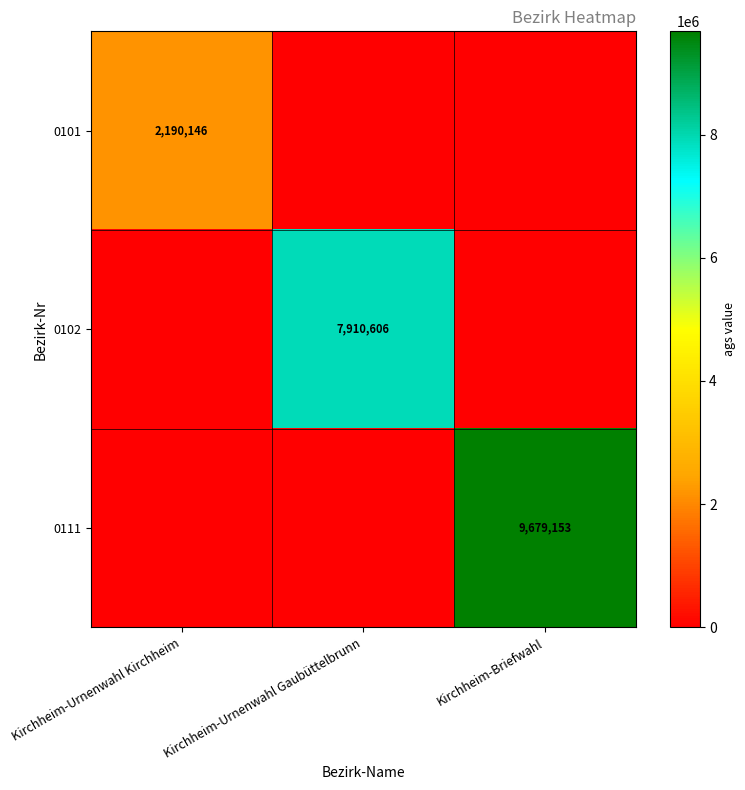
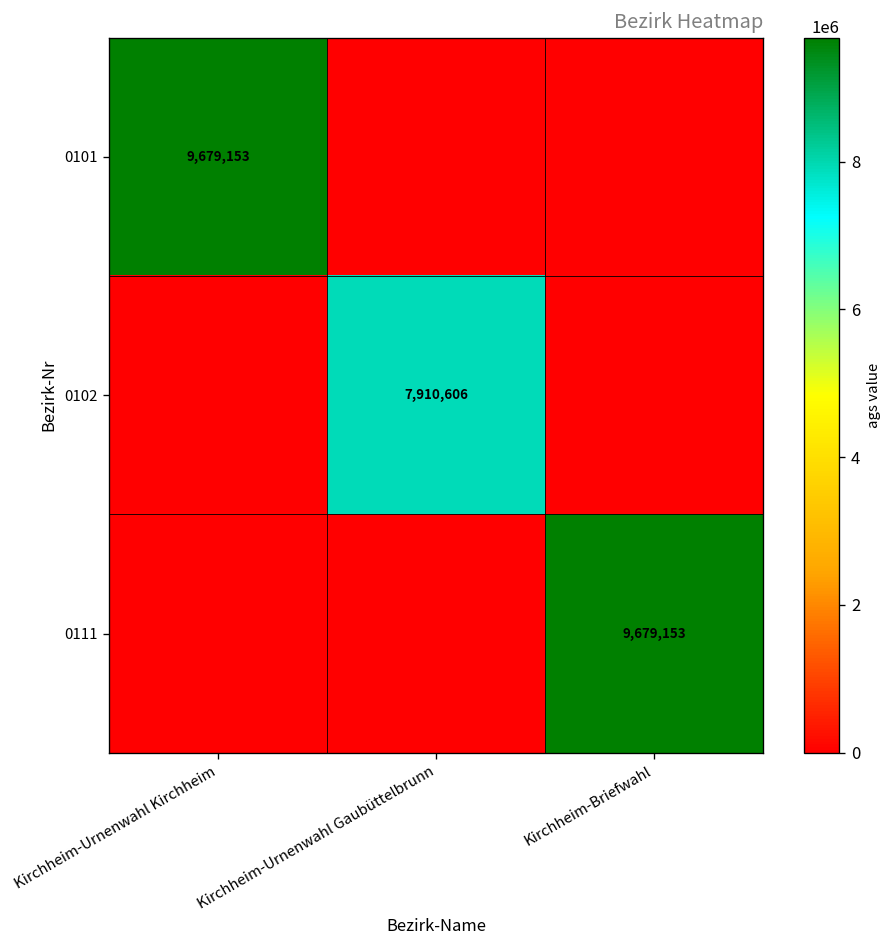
0101, Kirchheim-Urnenwahl Kirchheim: 2,190,146 -> 9,679,153
